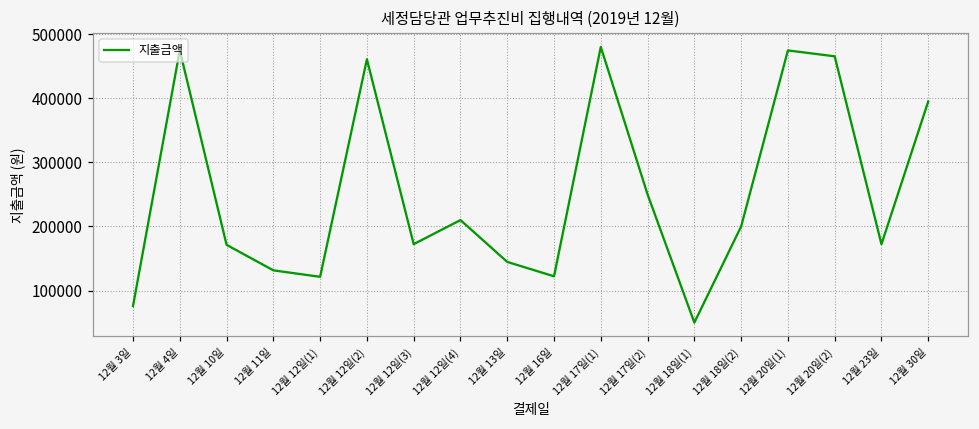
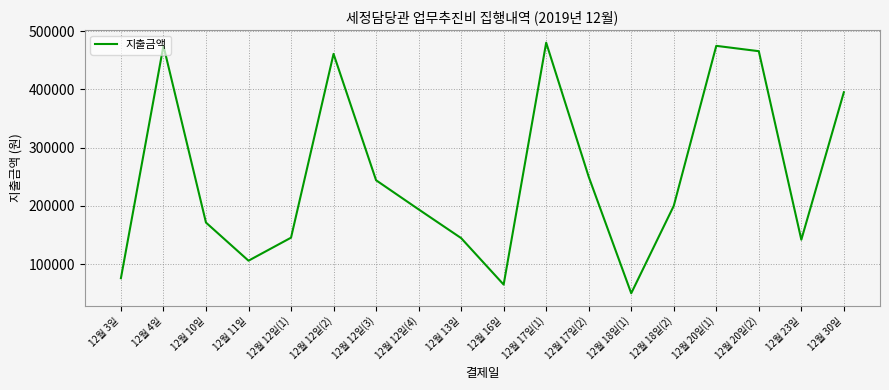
12월 11일: 130000 -> 110000
12월 12일(1): 120000 -> 150000
12월 12일(3): 170000 -> 240000
12월 12일(4): 210000 -> 190000
12월 16일: 120000 -> 70000
12월 23일: 170000 -> 140000
